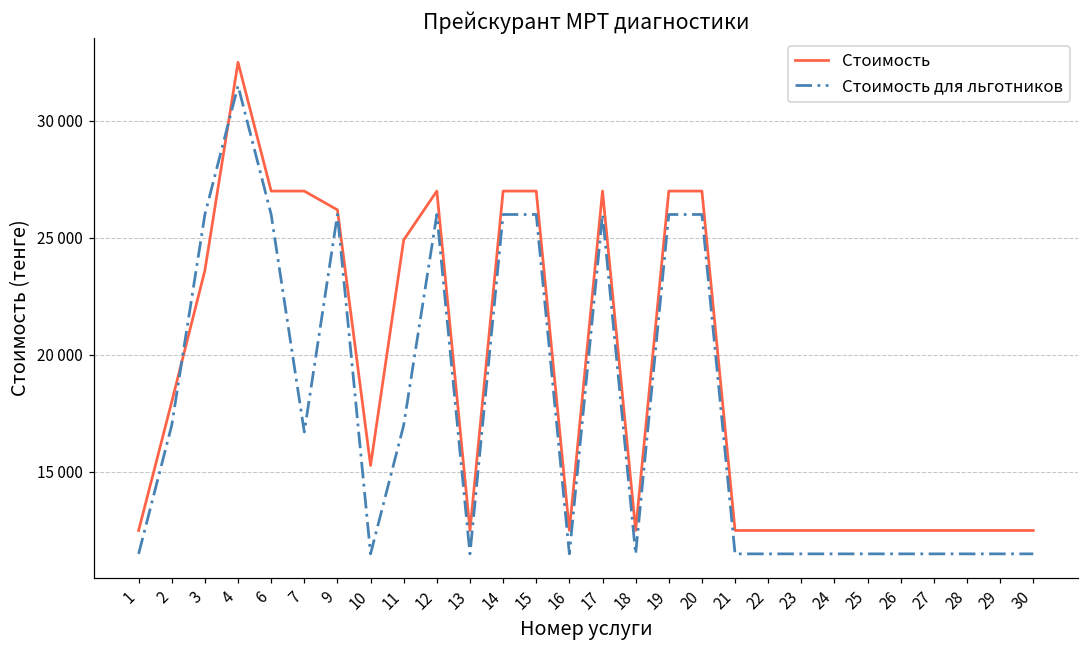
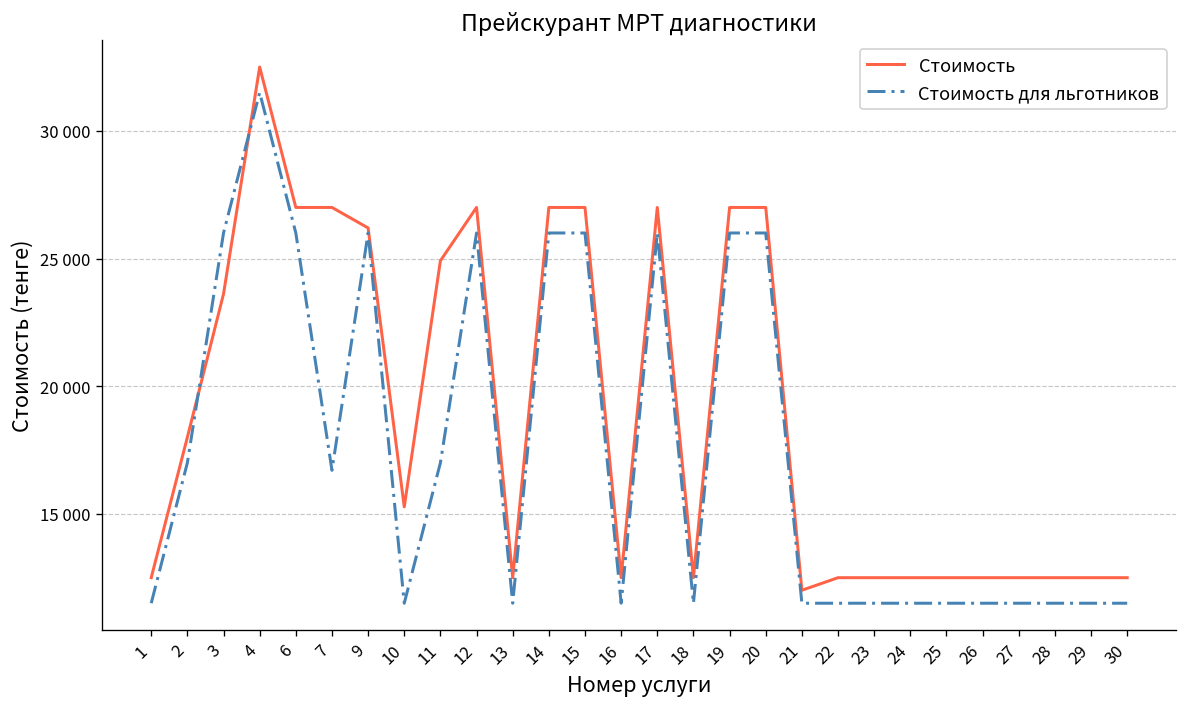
Стоимость, 21: 12500 -> 12000
